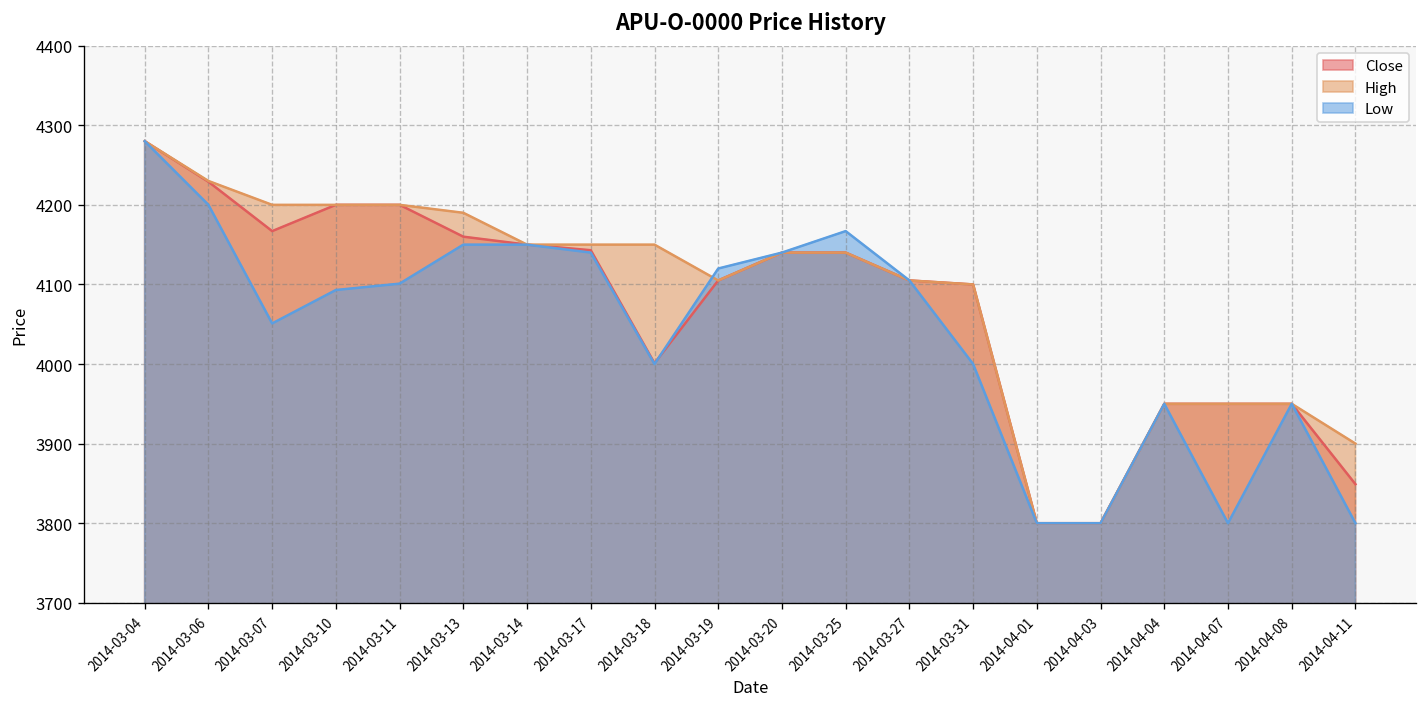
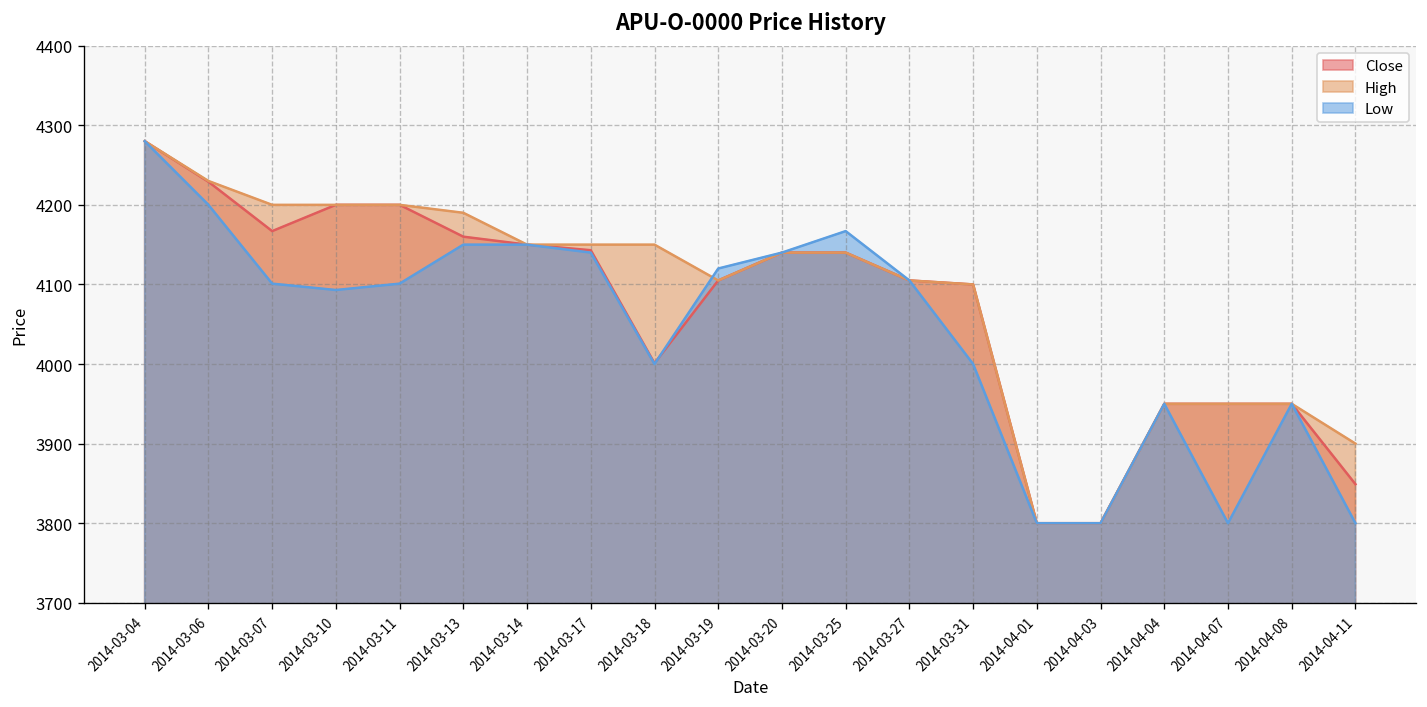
Low, 2014-03-07: 4050 -> 4100
